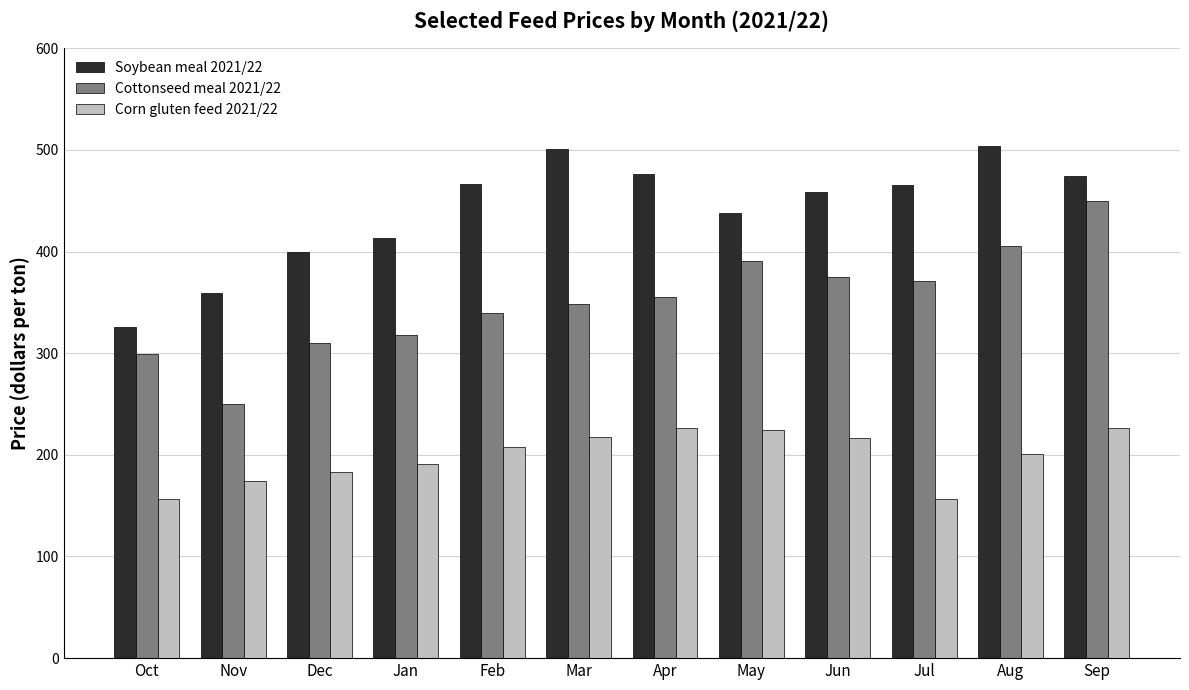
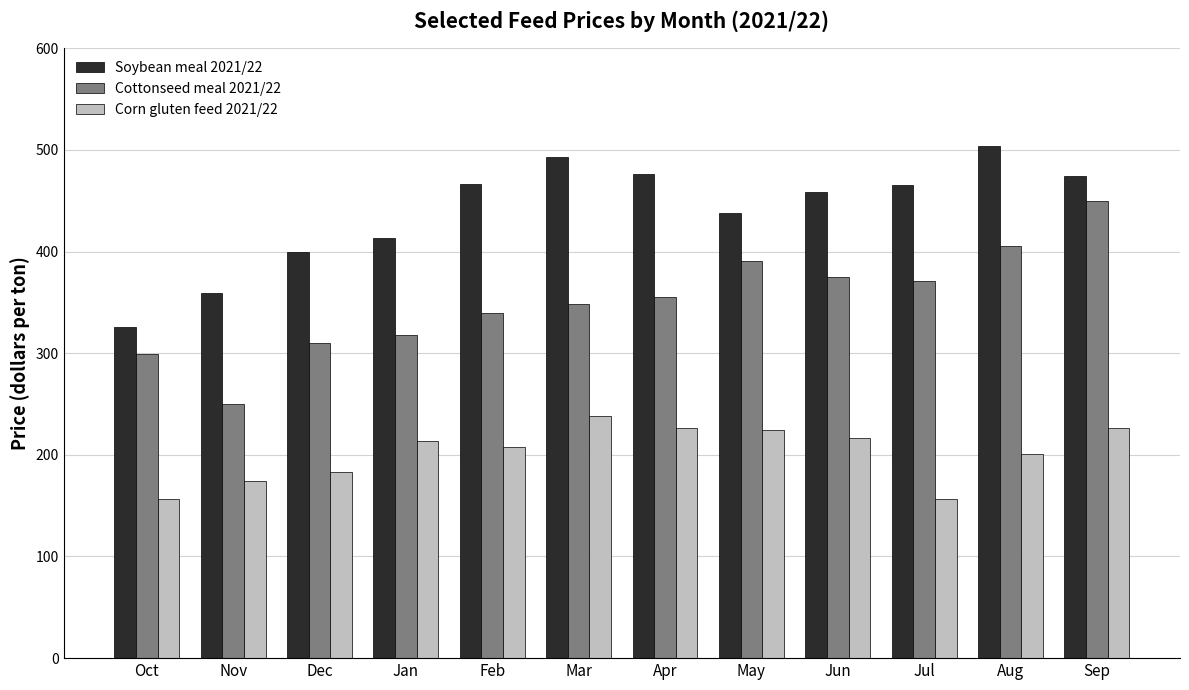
Corn gluten feed 2021/22, Jan: 191 -> 213
Soybean meal 2021/22, Mar: 501 -> 493
Corn gluten feed 2021/22, Mar: 218 -> 238
